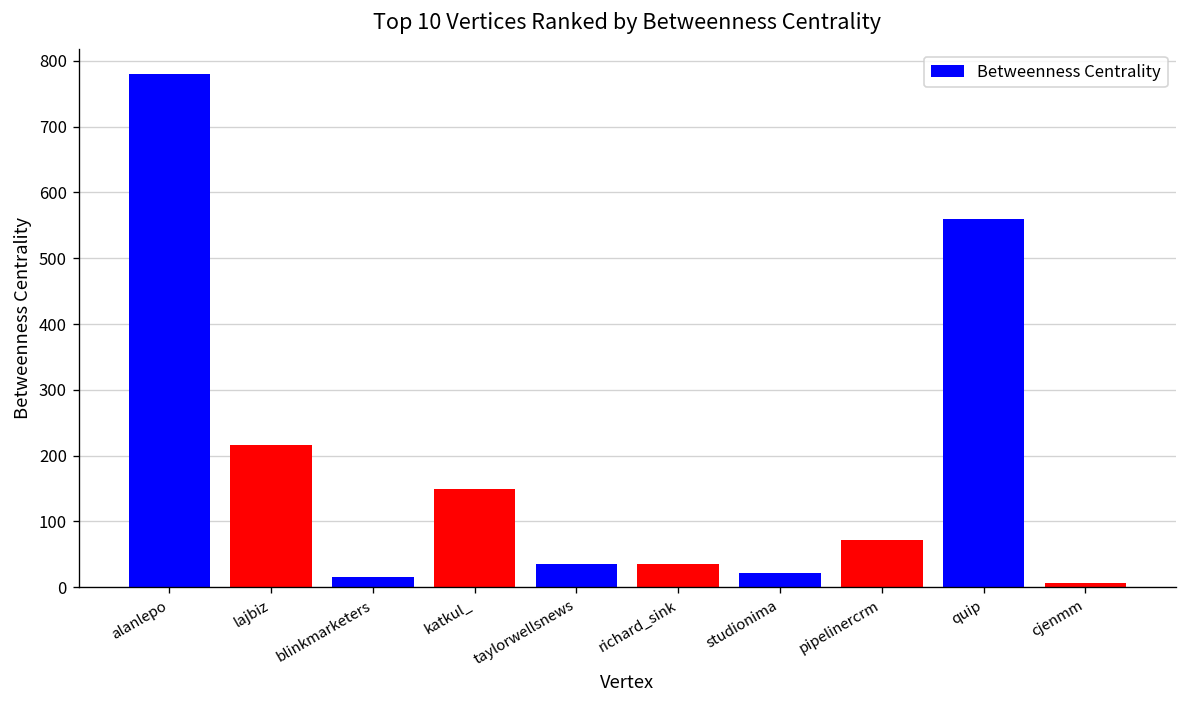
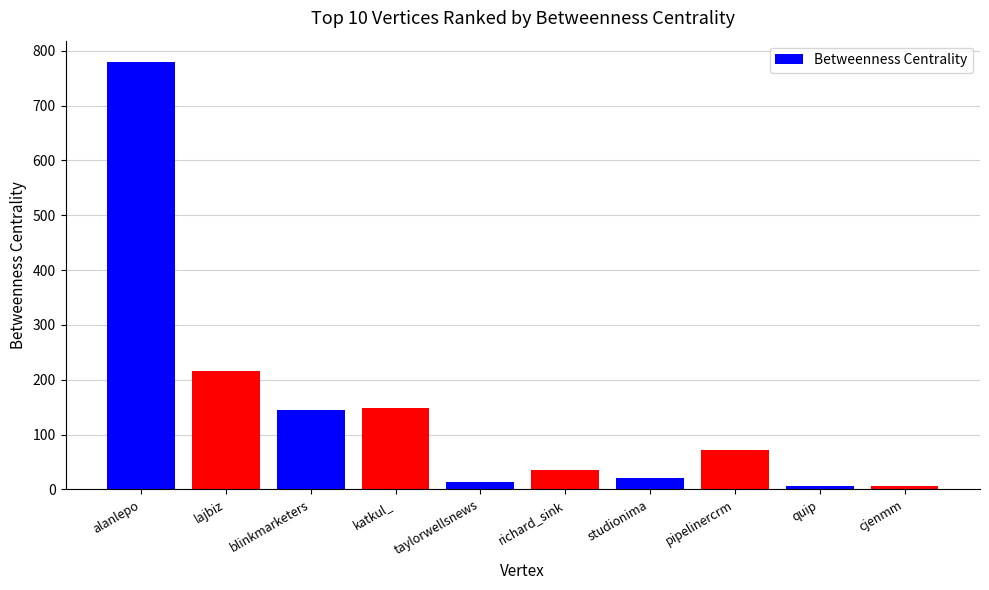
blinkmarketers: 20 -> 150
taylorwellsnews: 40 -> 10
quip: 560 -> 10
